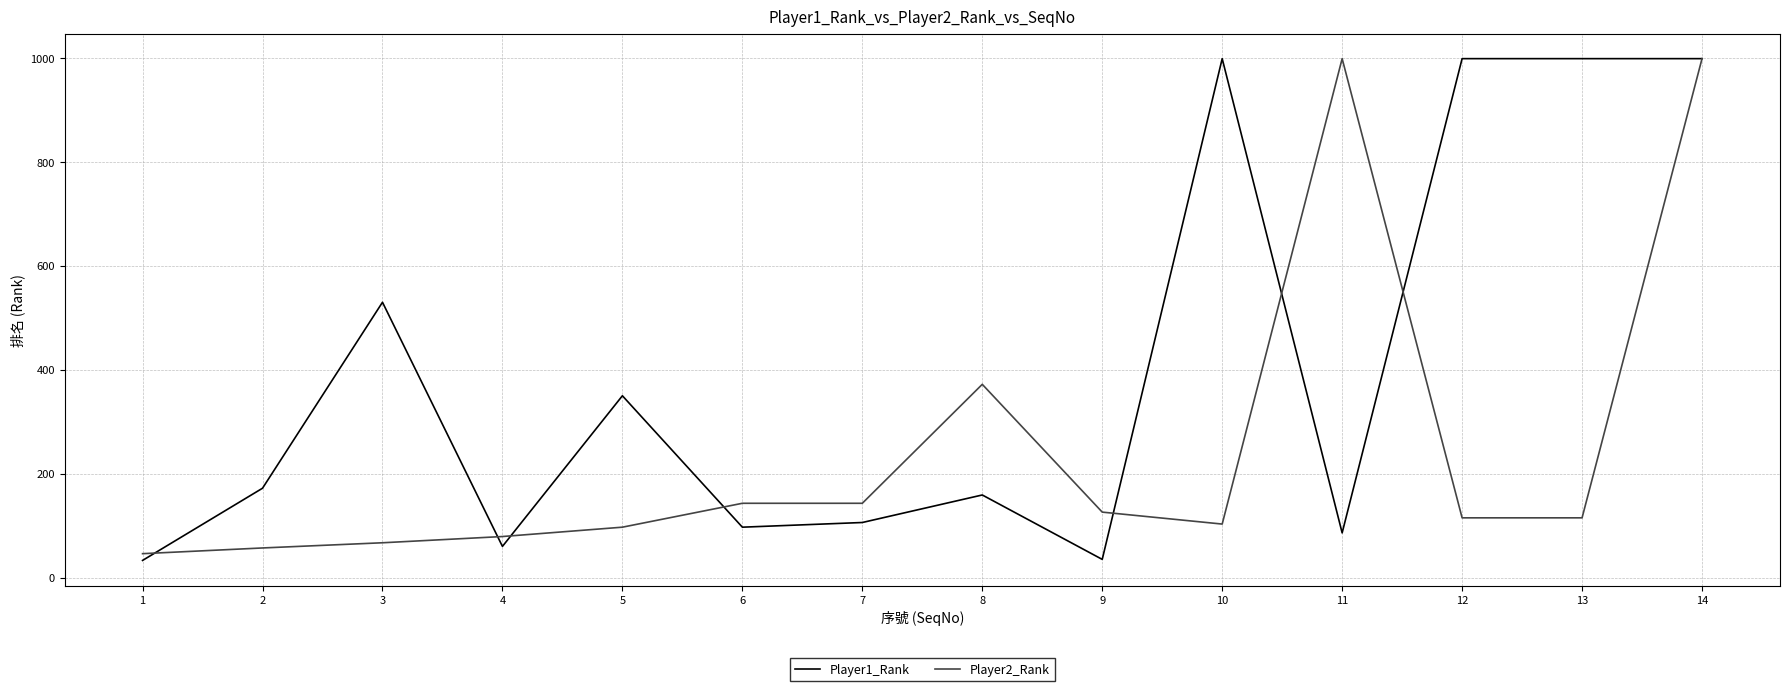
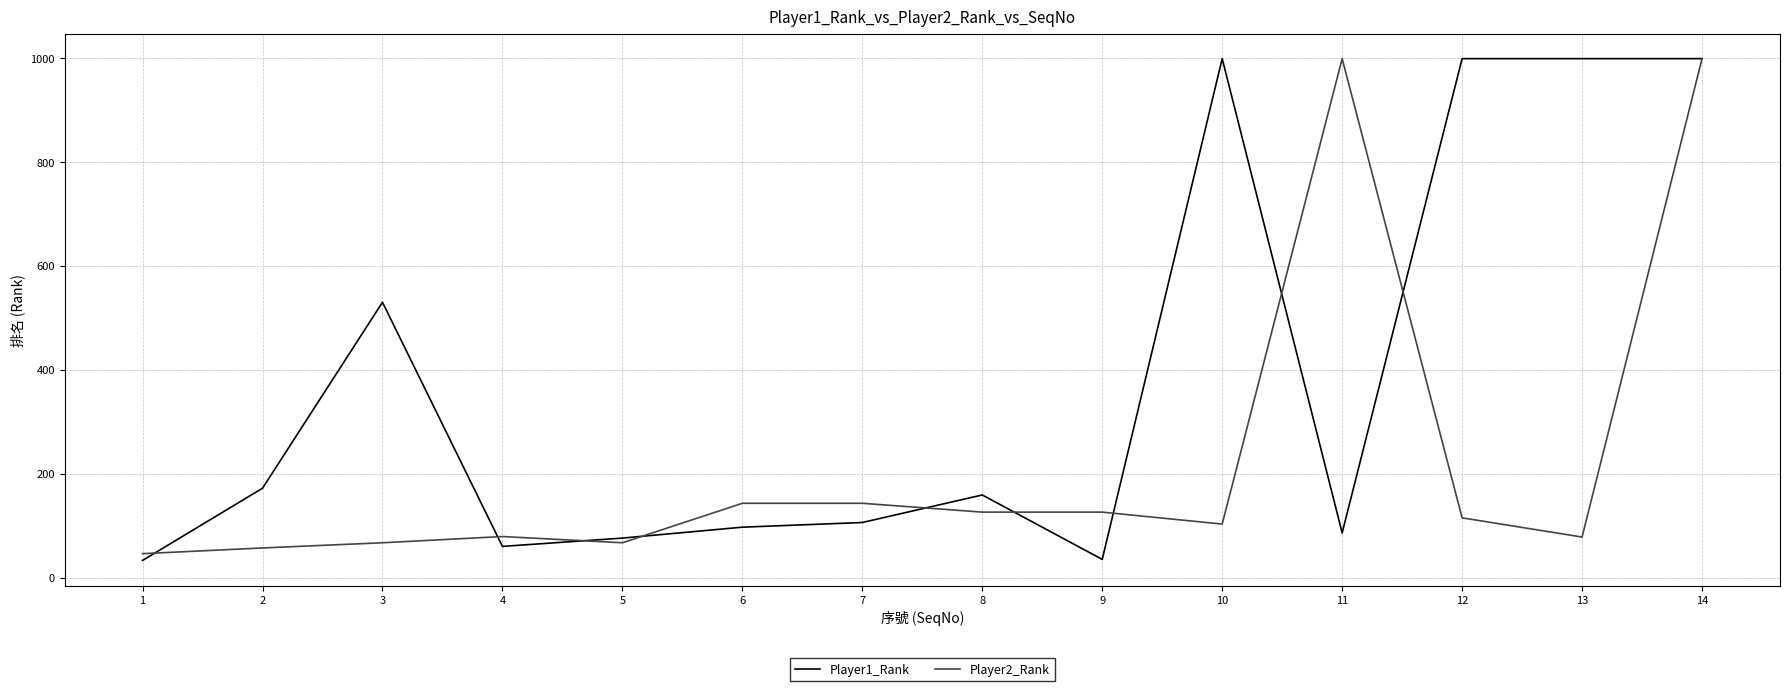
Player1_Rank, 5: 350 -> 80
Player2_Rank, 5: 100 -> 70
Player2_Rank, 8: 370 -> 130
Player2_Rank, 13: 120 -> 80
